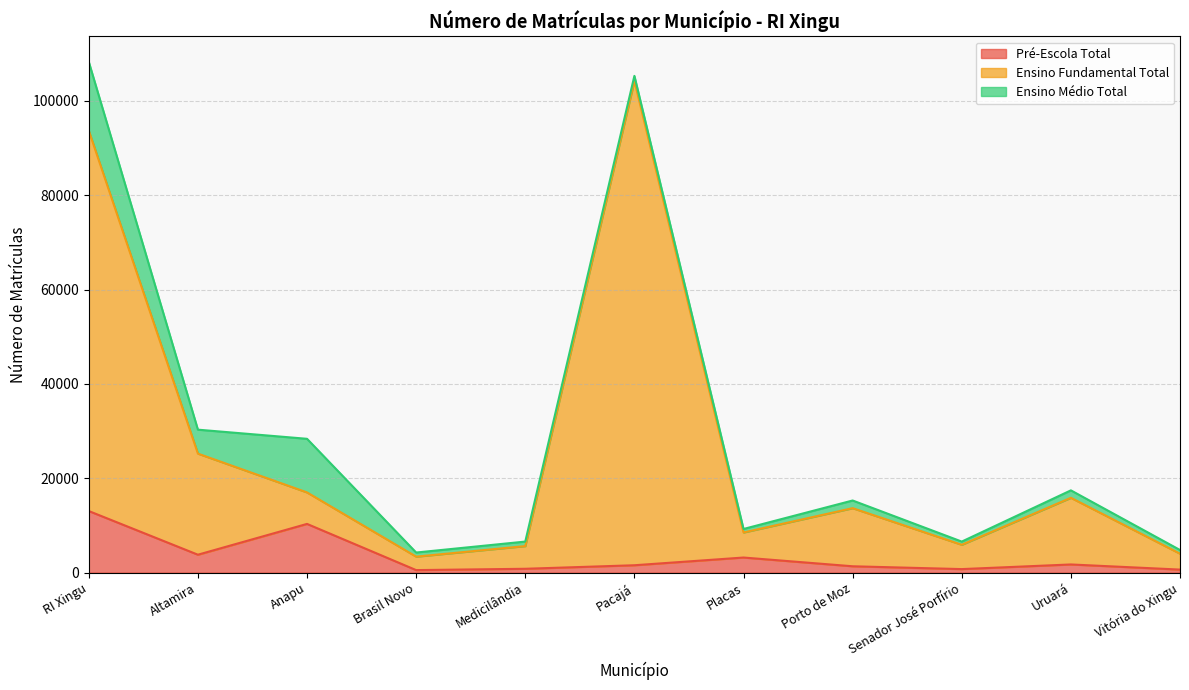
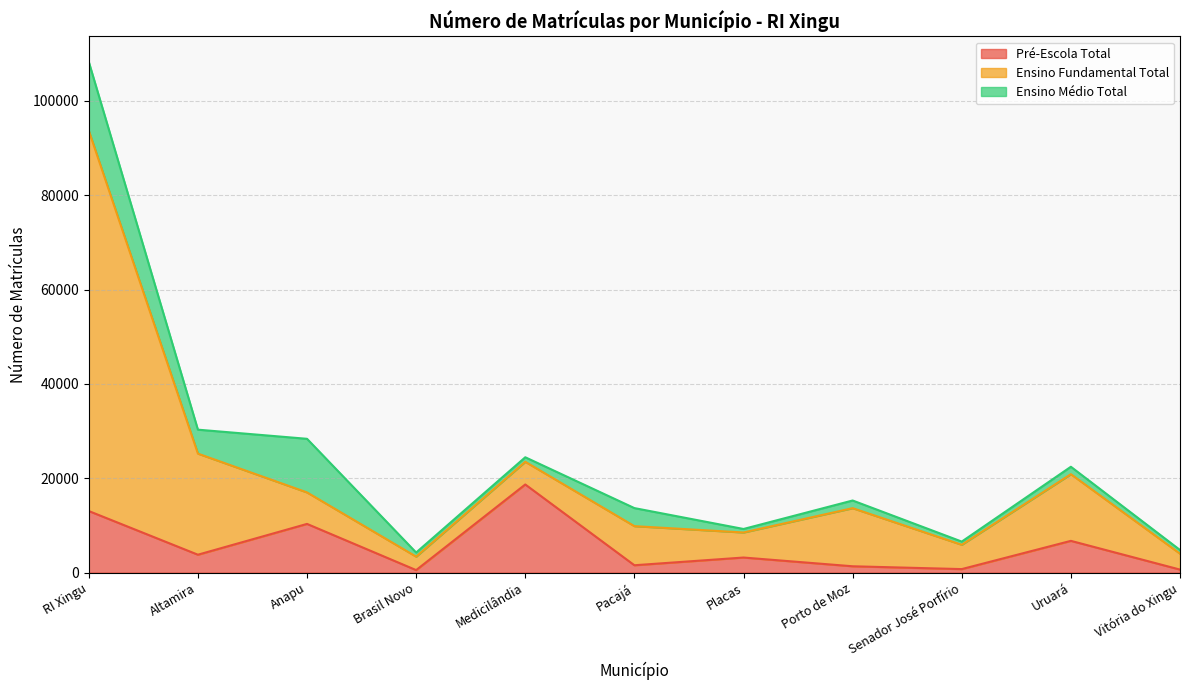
Pré-Escola Total, Medicilândia: 1000 -> 19000
Ensino Fundamental Total, Pacajá: 103000 -> 8000
Ensino Médio Total, Pacajá: 1000 -> 4000
Pré-Escola Total, Uruará: 2000 -> 7000
